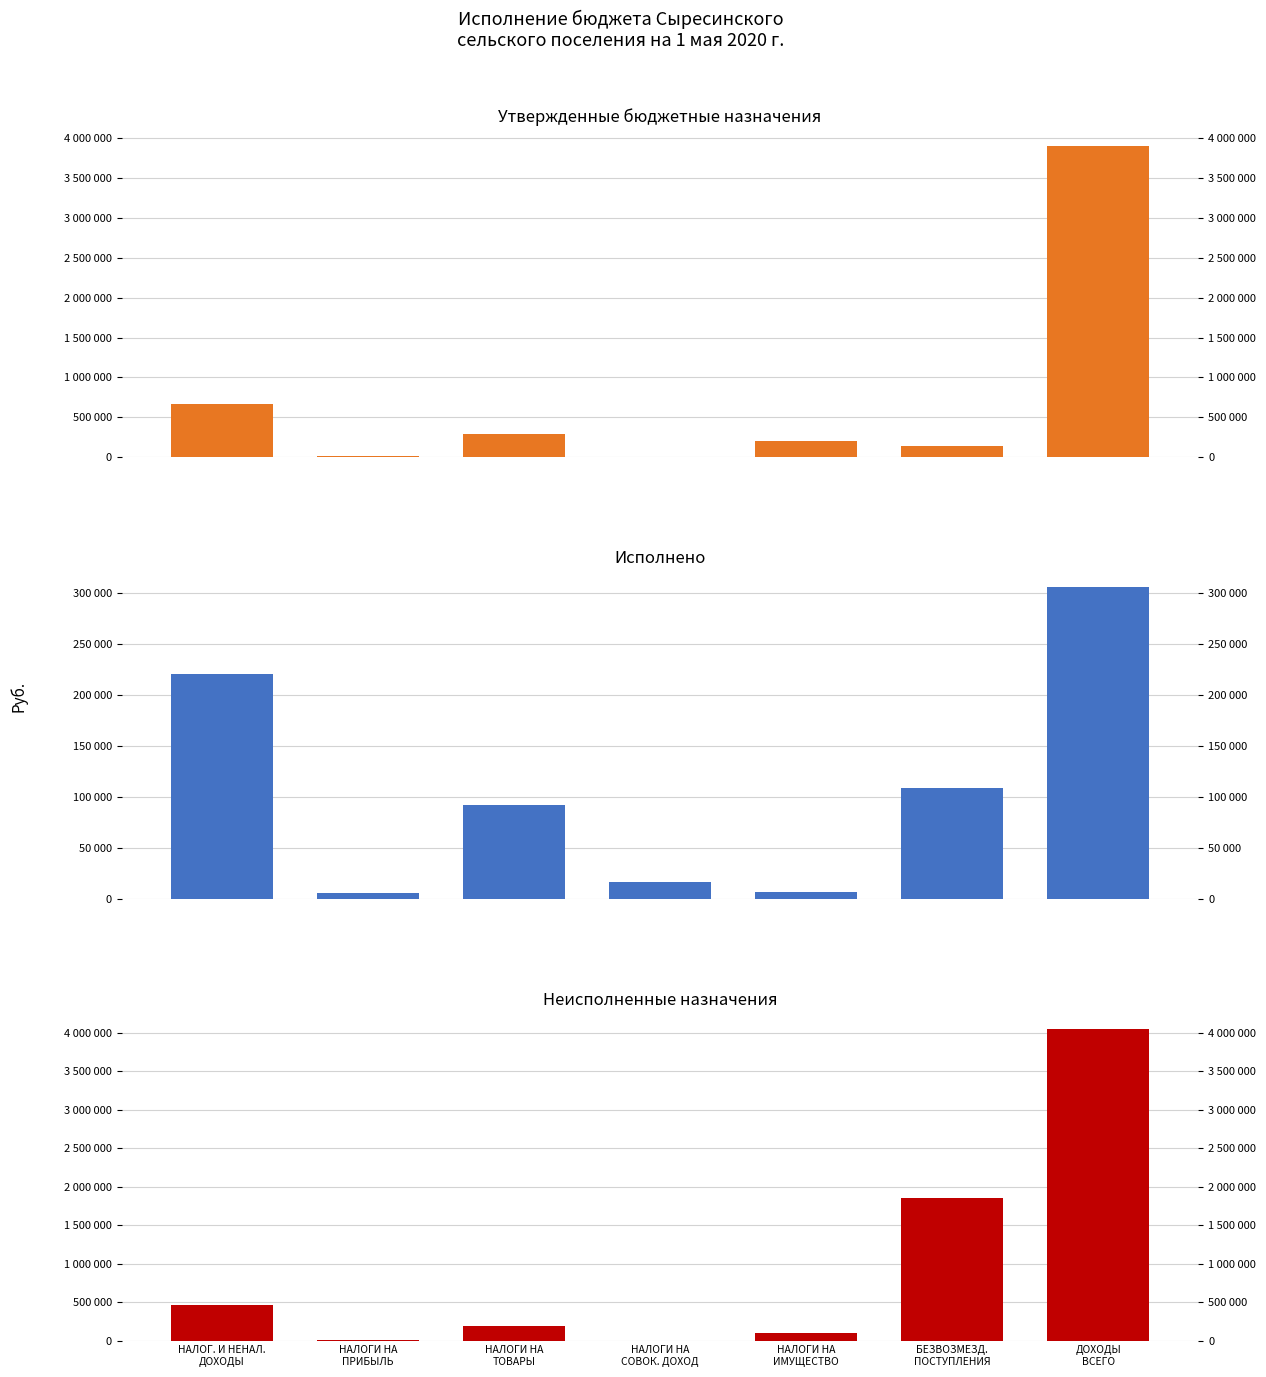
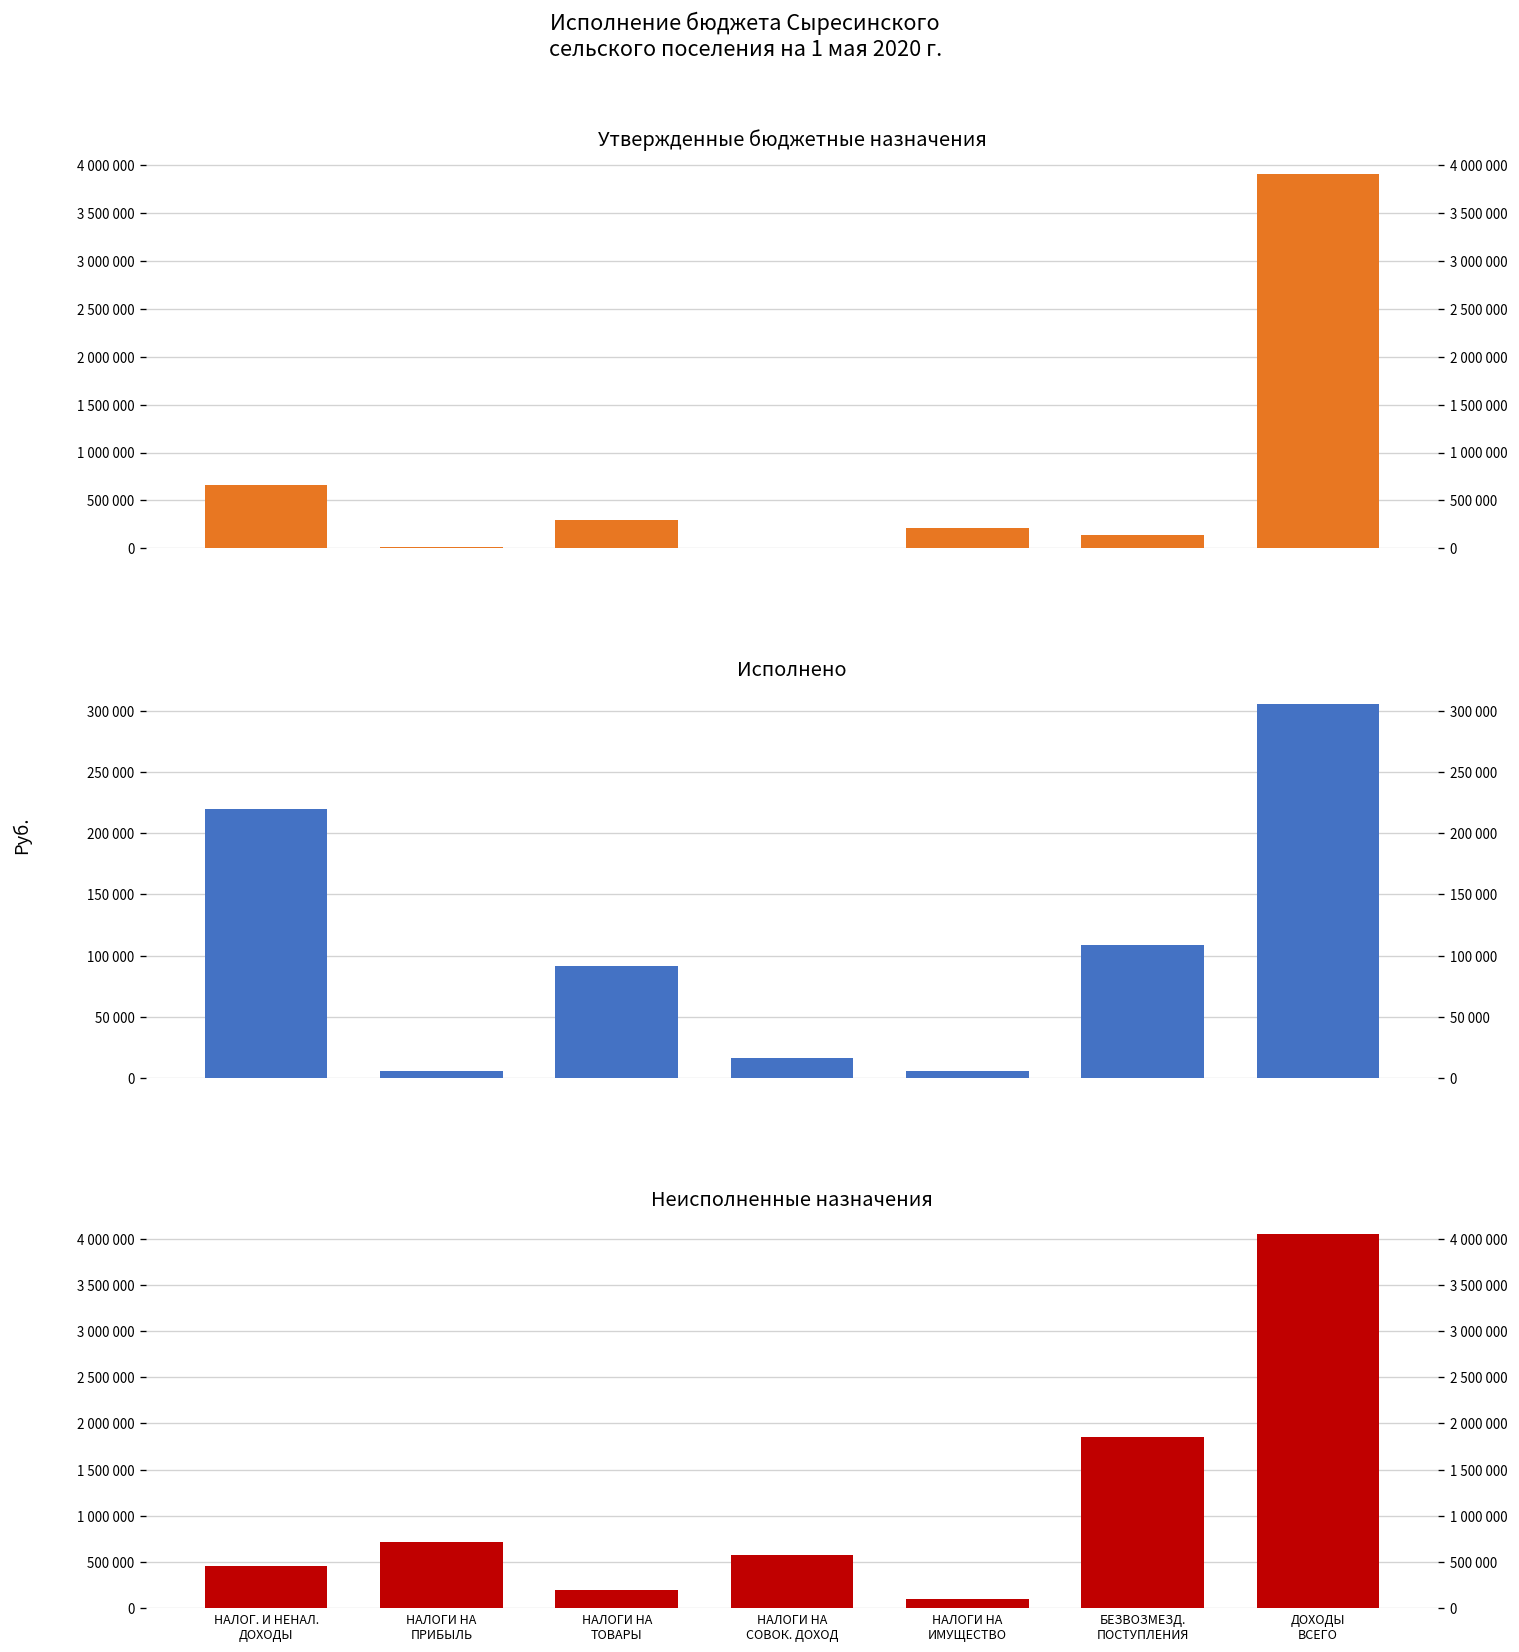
Неисполненные назначения, НАЛОГИ НА ПРИБЫЛЬ: 0 -> 700000
Неисполненные назначения, НАЛОГИ НА СОВОК. ДОХОД: 0 -> 600000
